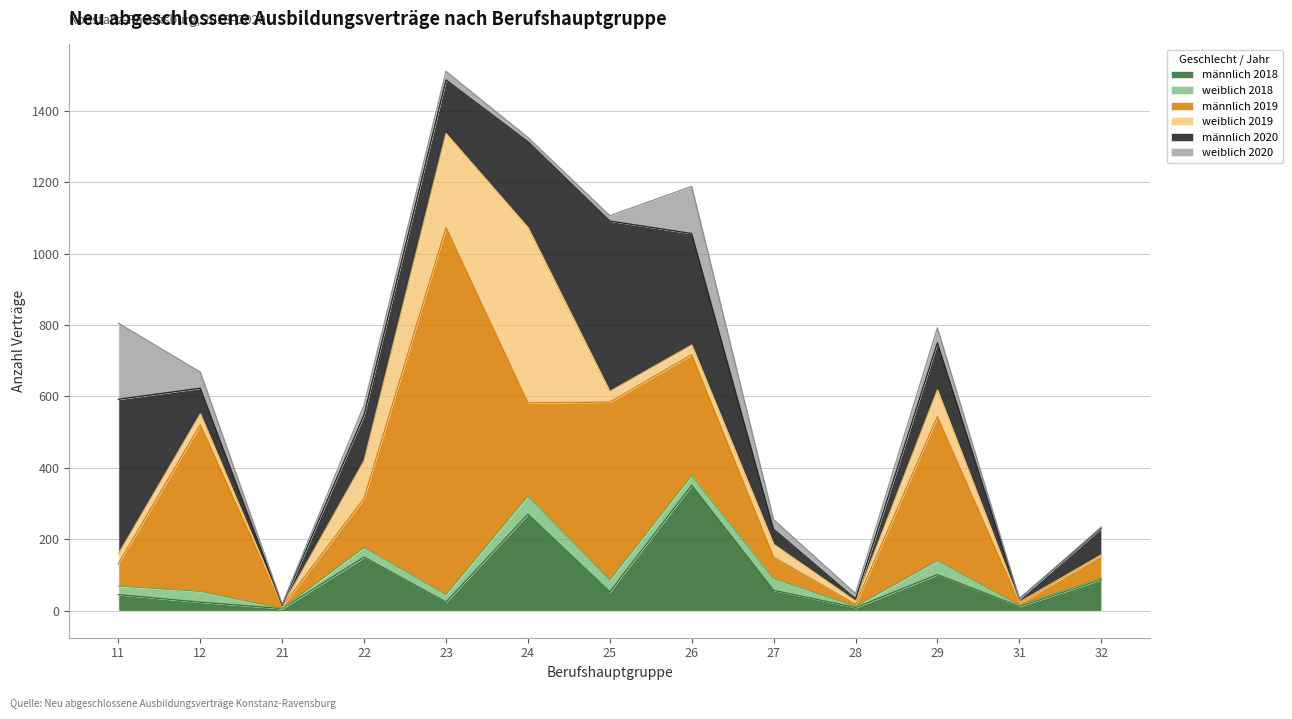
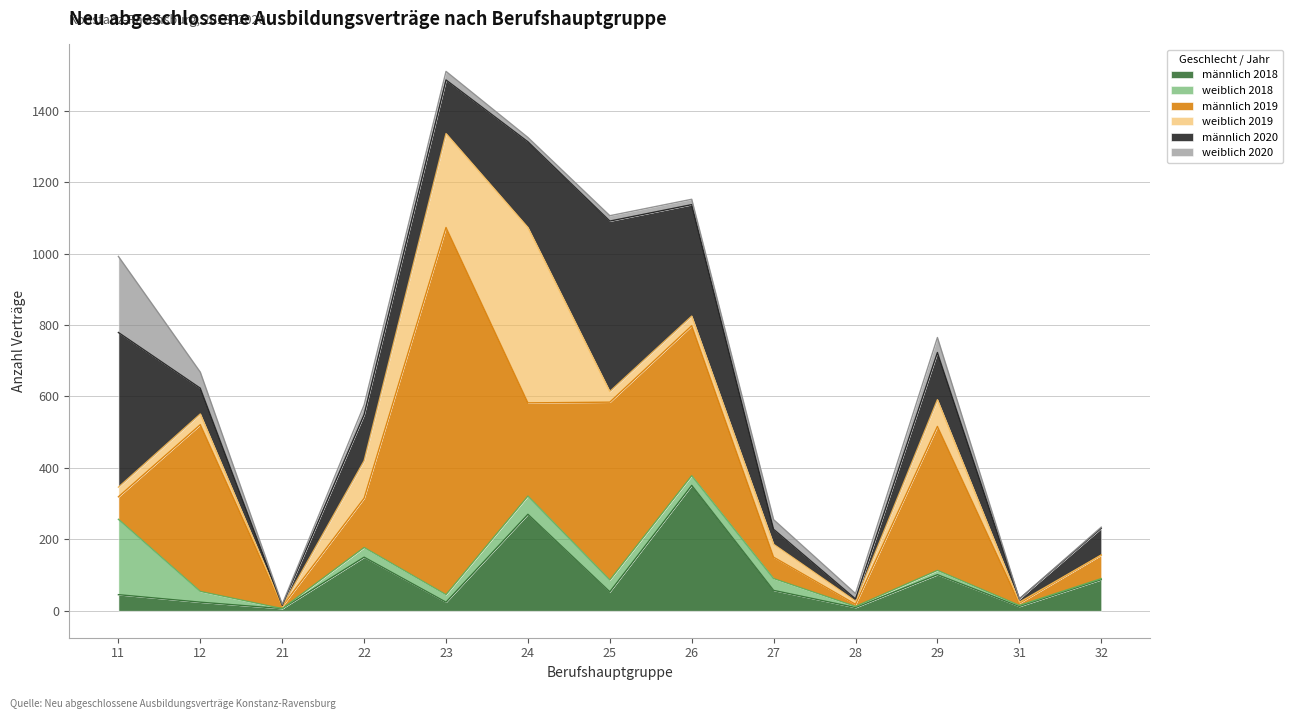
weiblich 2018, 11: 20 -> 210
männlich 2019, 26: 340 -> 420
weiblich 2020, 26: 130 -> 20
weiblich 2018, 29: 40 -> 10
